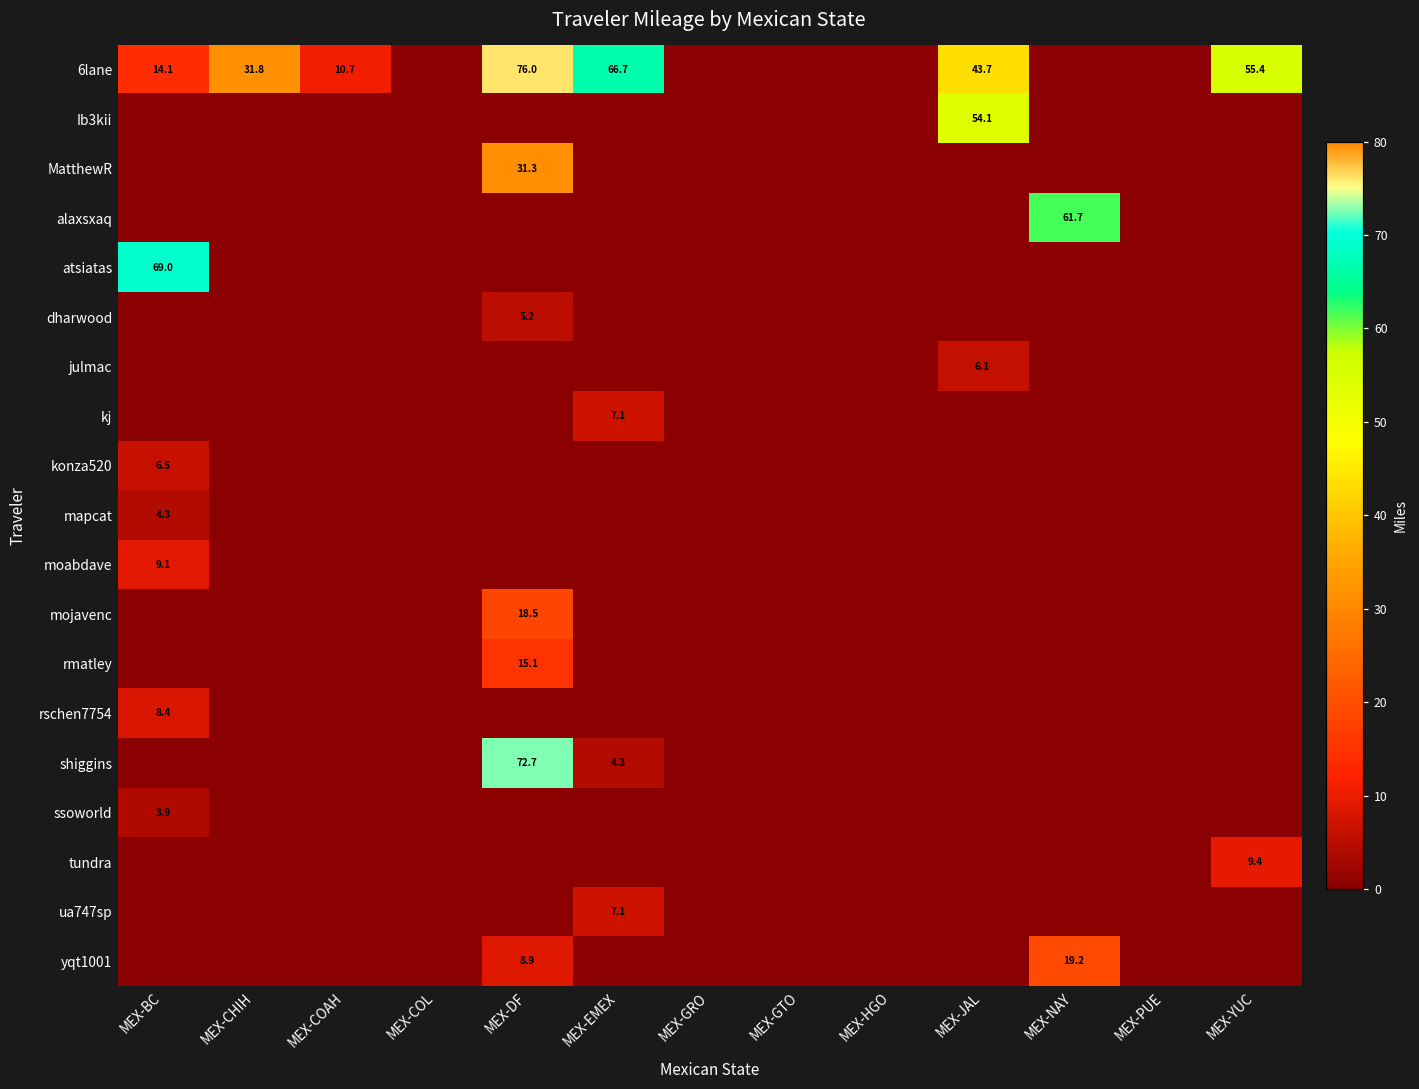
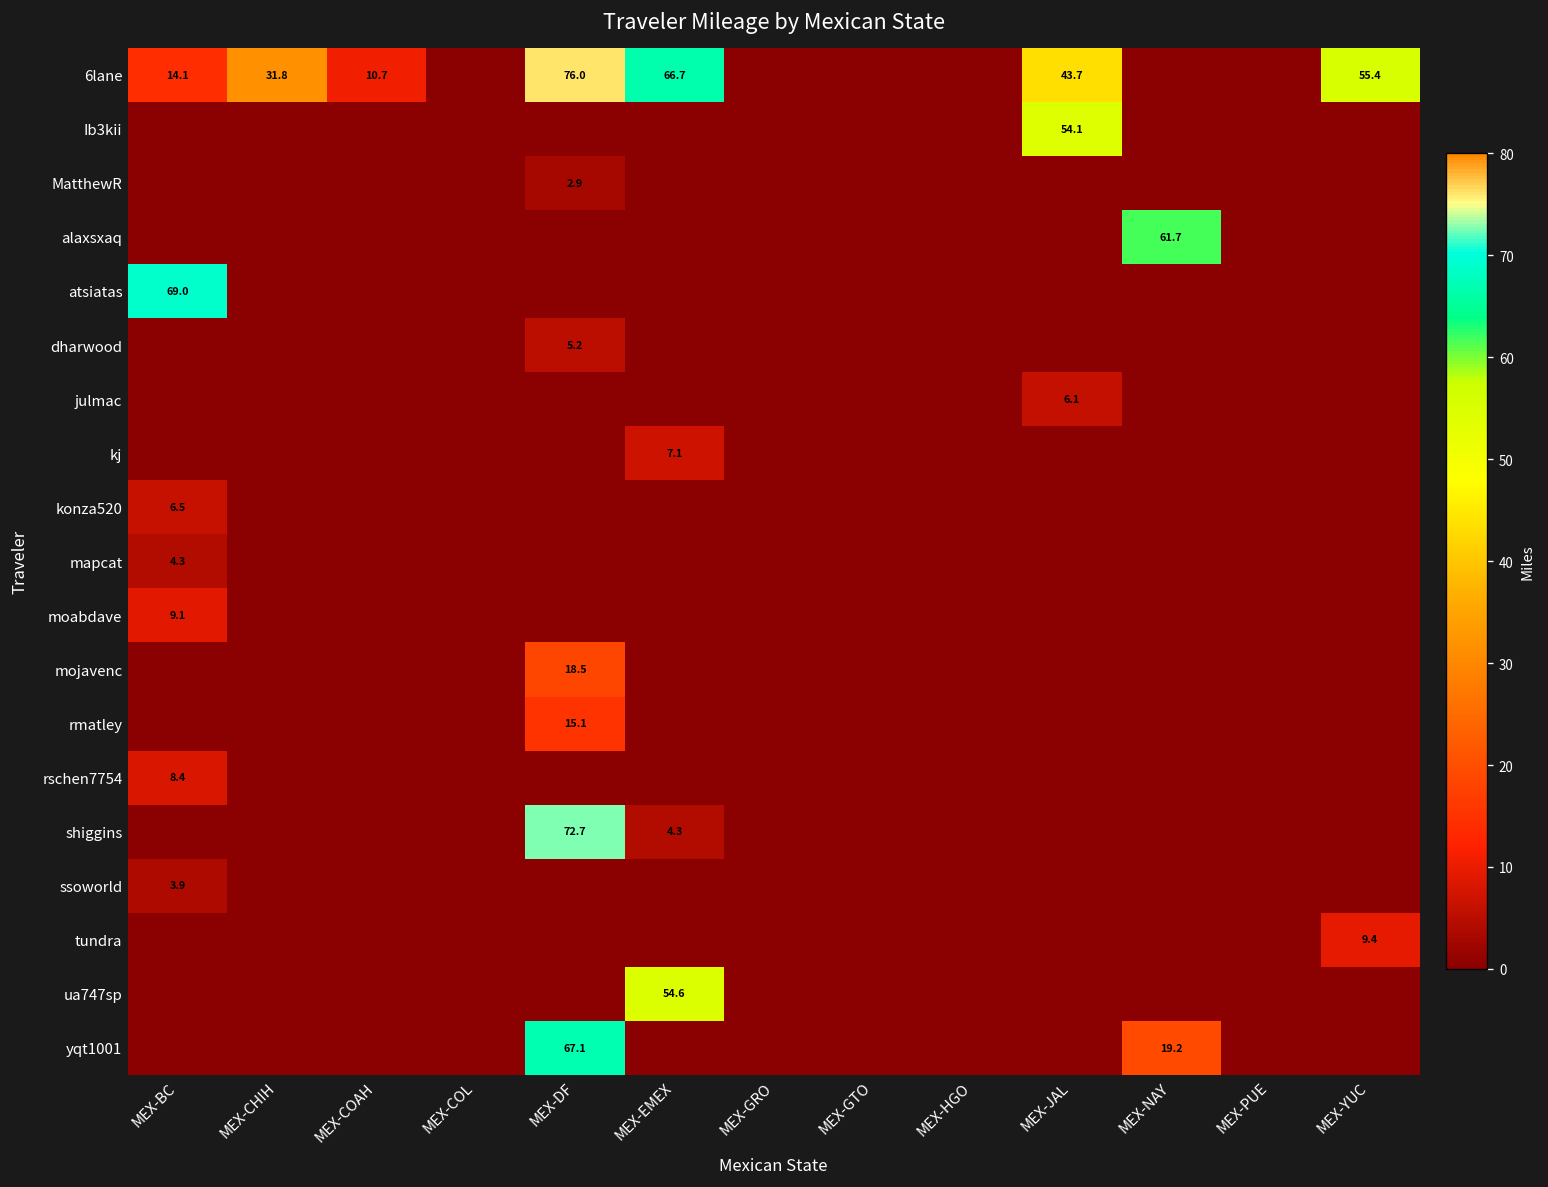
MatthewR, MEX-DF: 31.3 -> 2.9
ua747sp, MEX-EMEX: 7.1 -> 54.6
yqt1001, MEX-DF: 8.9 -> 67.1
